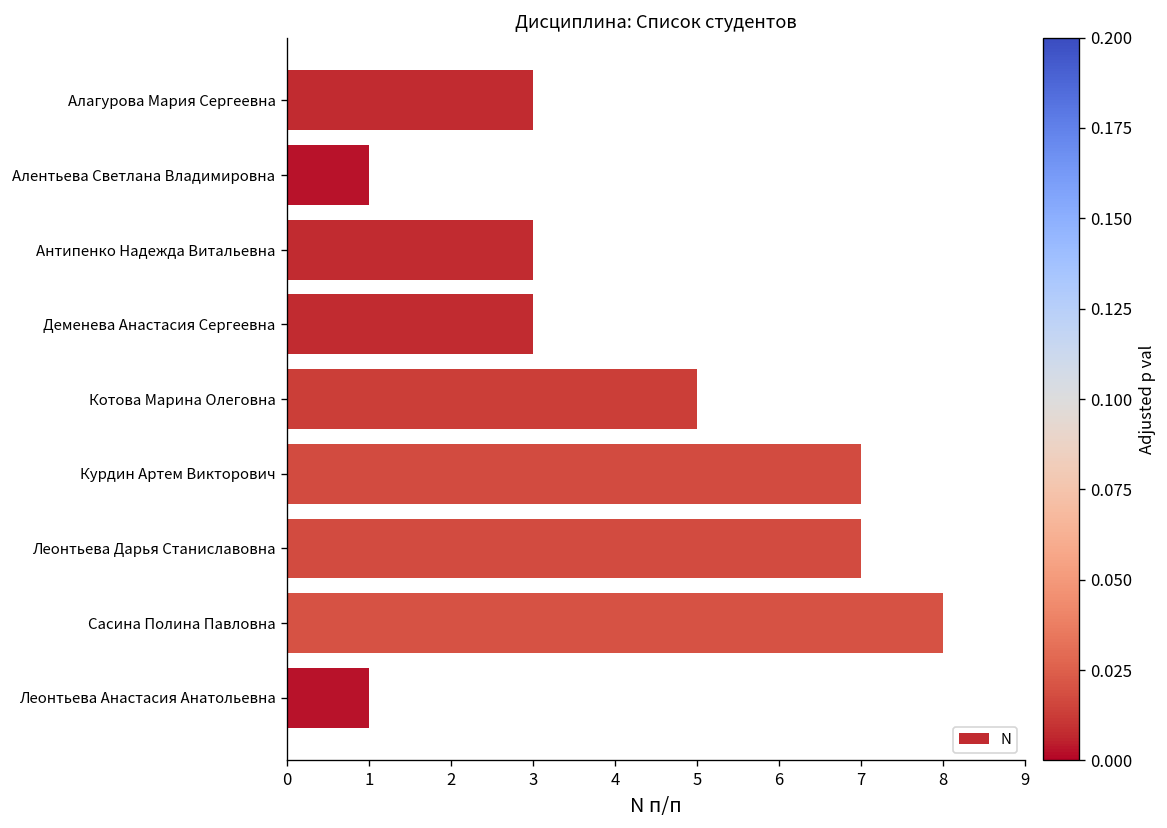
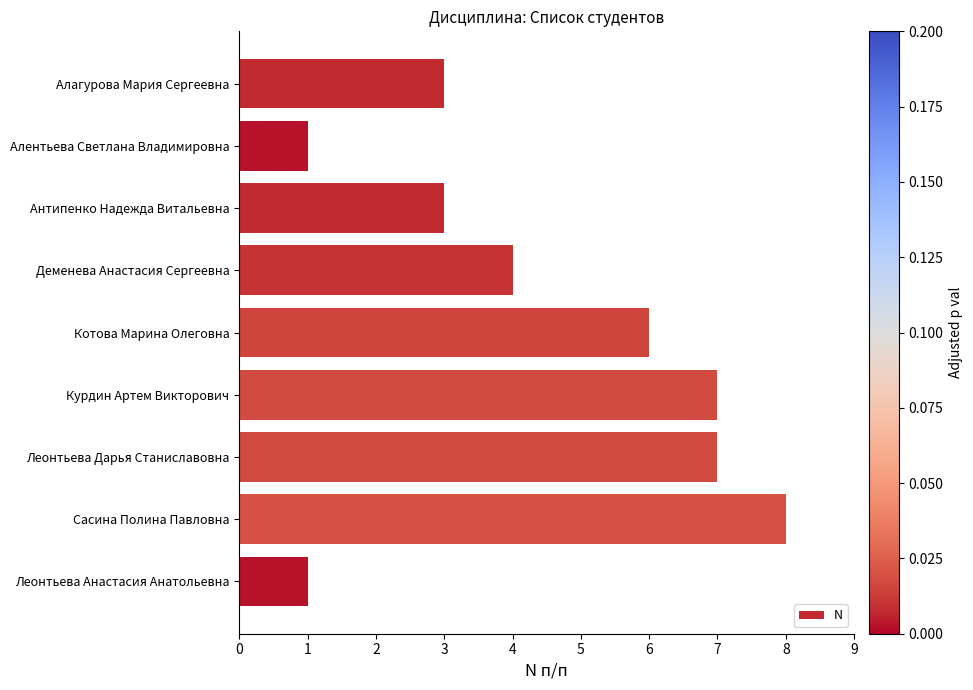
Деменева Анастасия Сергеевна: 3 -> 4
Котова Марина Олеговна: 5 -> 6
